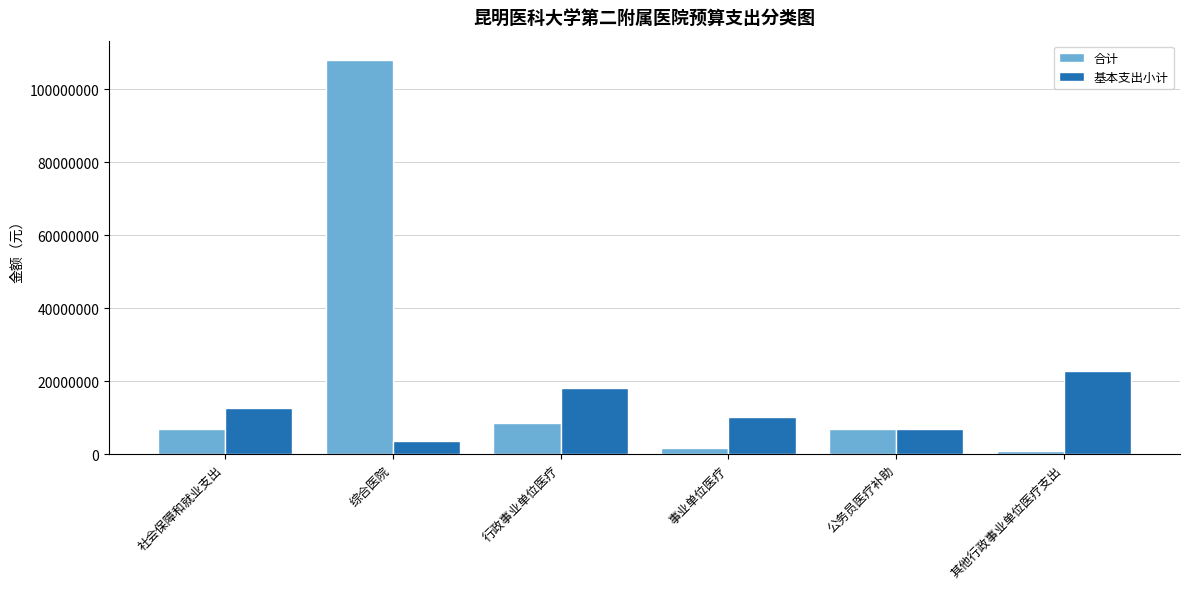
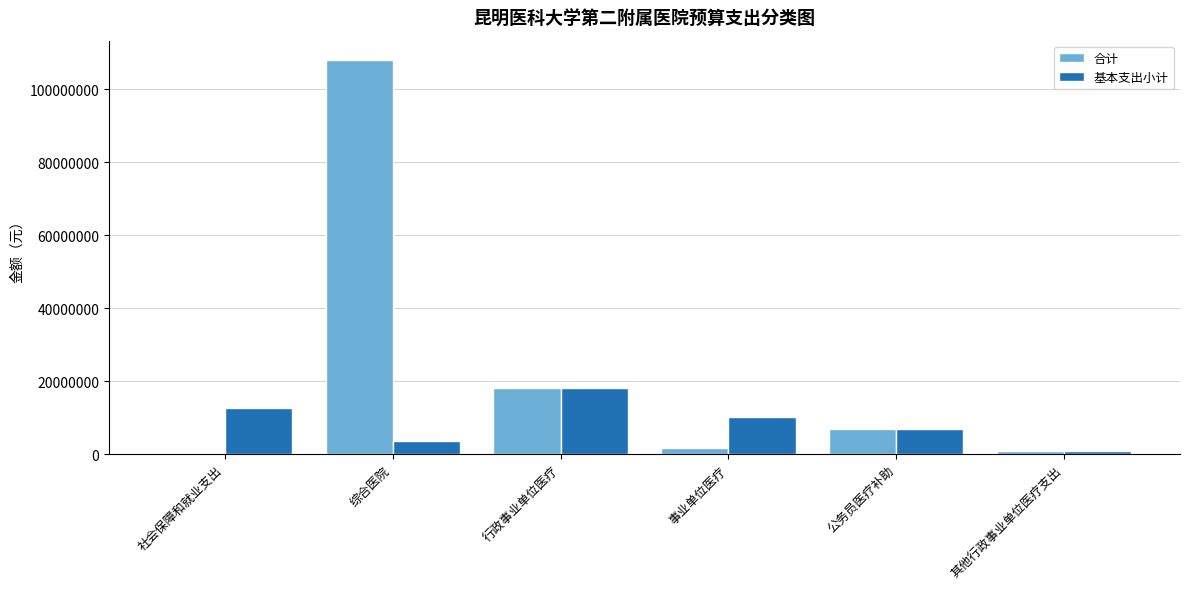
合计, 社会保障和就业支出: 7000000 -> 0
合计, 行政事业单位医疗: 8000000 -> 18000000
基本支出小计, 其他行政事业单位医疗支出: 23000000 -> 1000000
